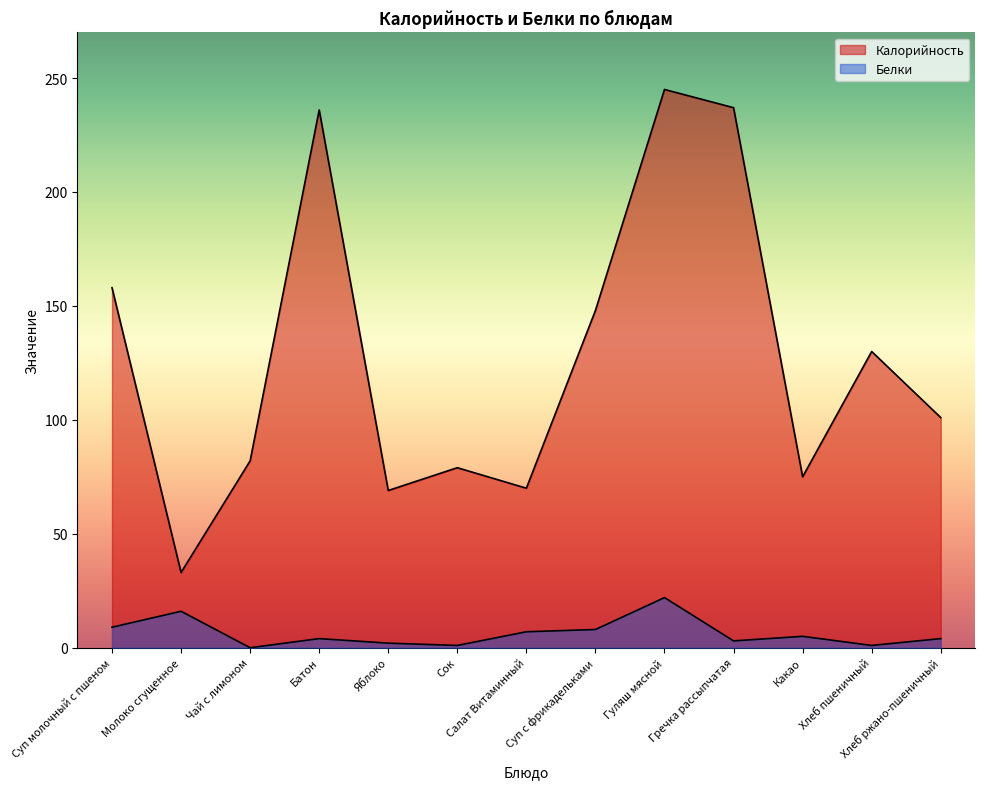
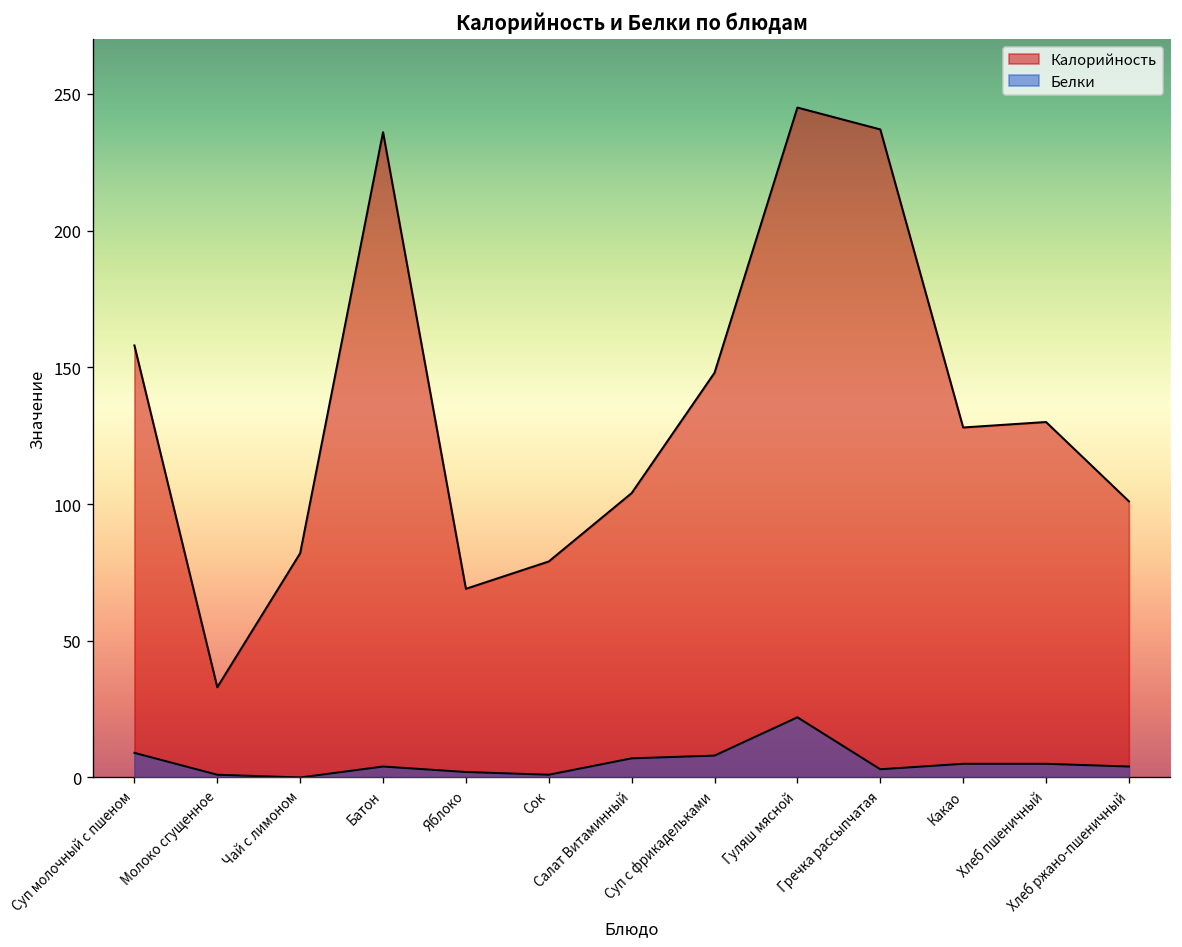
Белки, Молоко сгущенное: 16 -> 1
Калорийность, Салат Витаминный: 70 -> 104
Калорийность, Какао: 75 -> 128
Белки, Хлеб пшеничный: 1 -> 5
